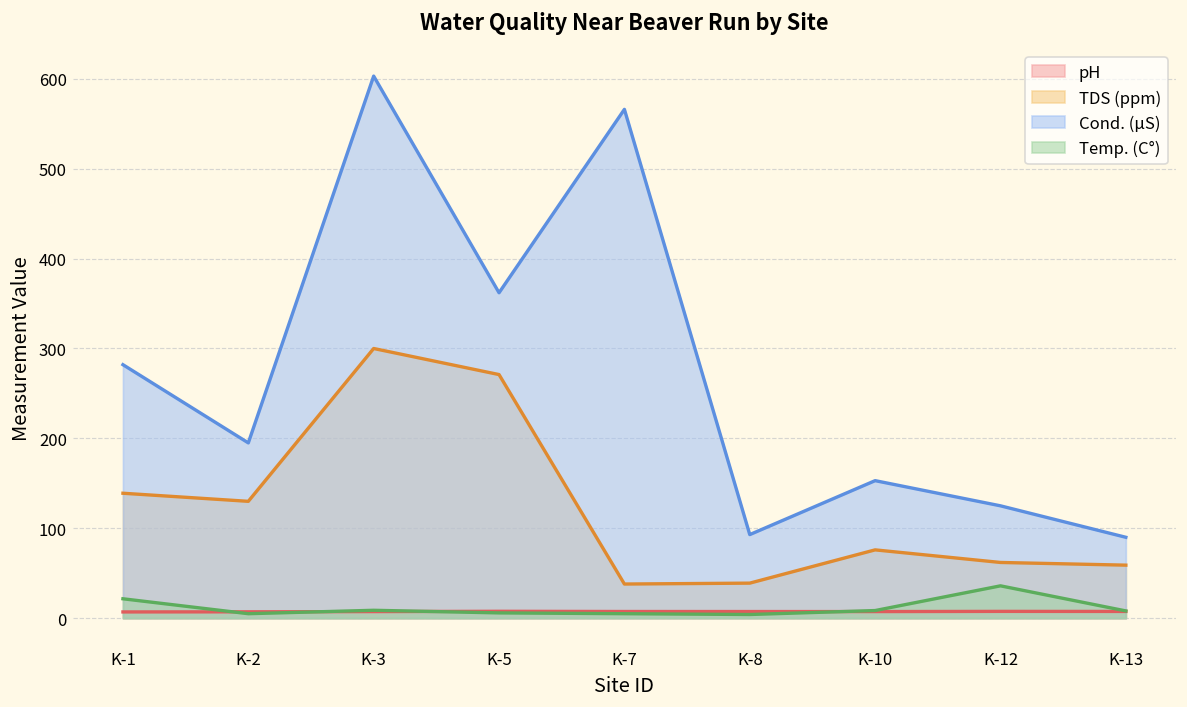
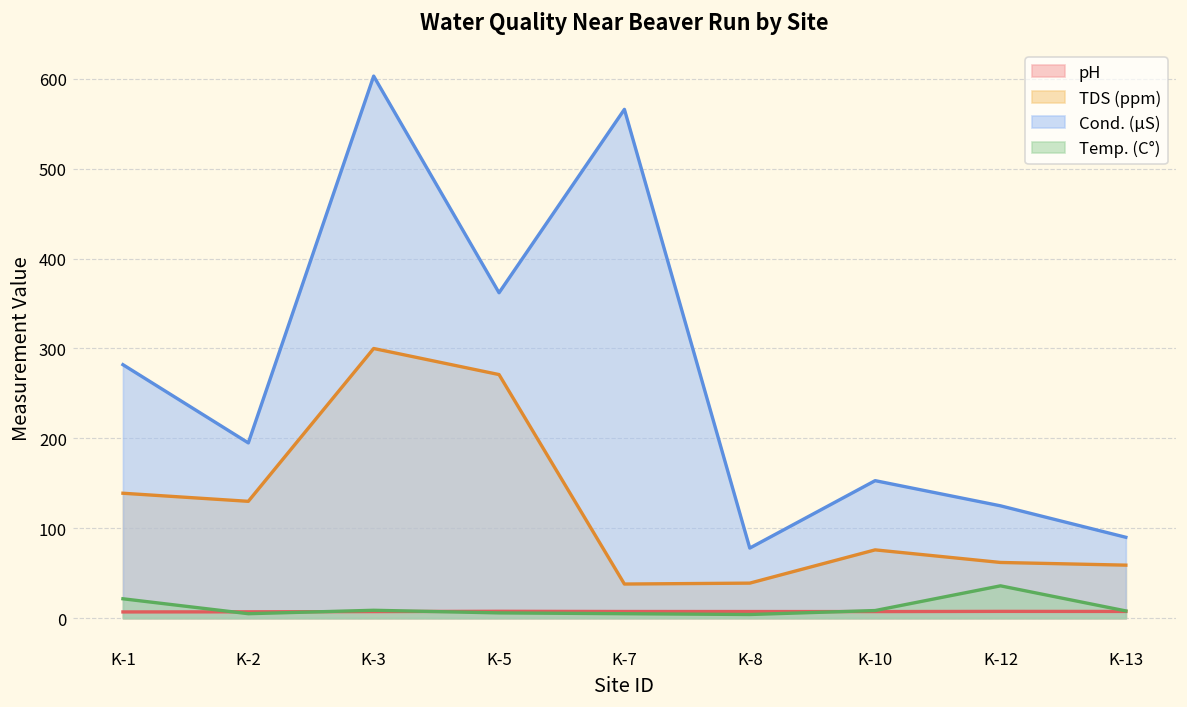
Cond. (µS), K-8: 90 -> 80
